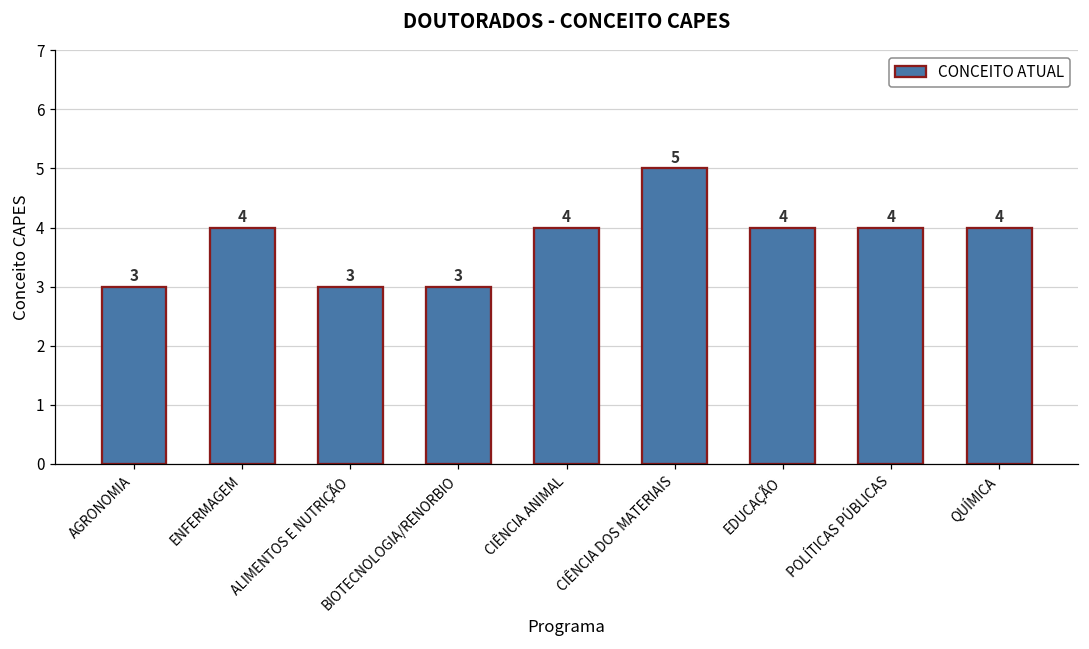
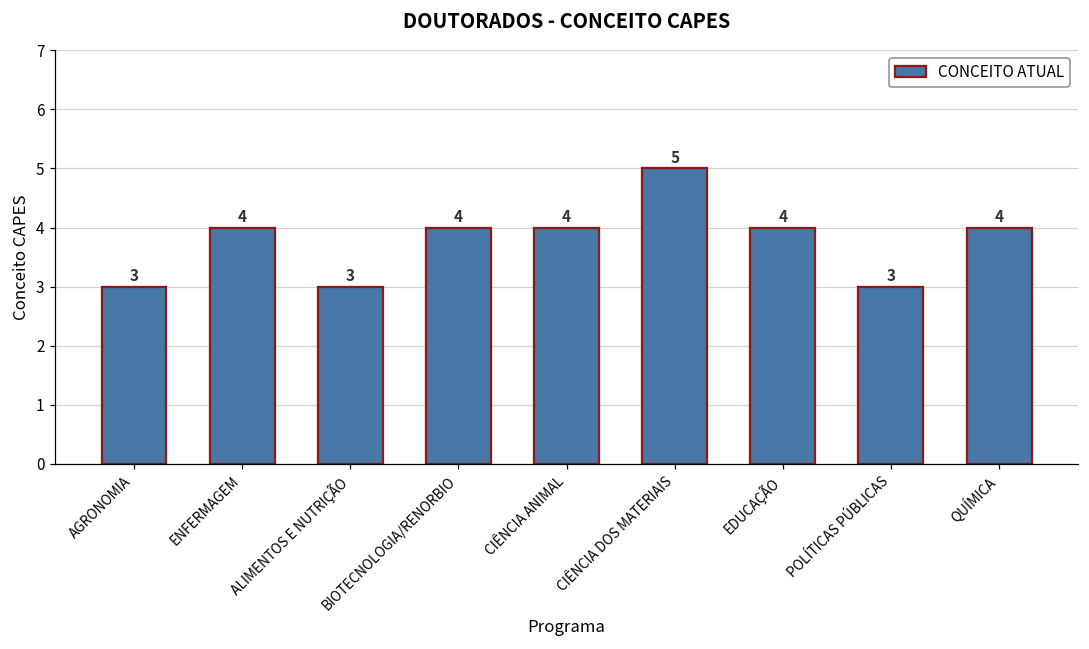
BIOTECNOLOGIA/RENORBIO: 3 -> 4
POLÍTICAS PÚBLICAS: 4 -> 3
